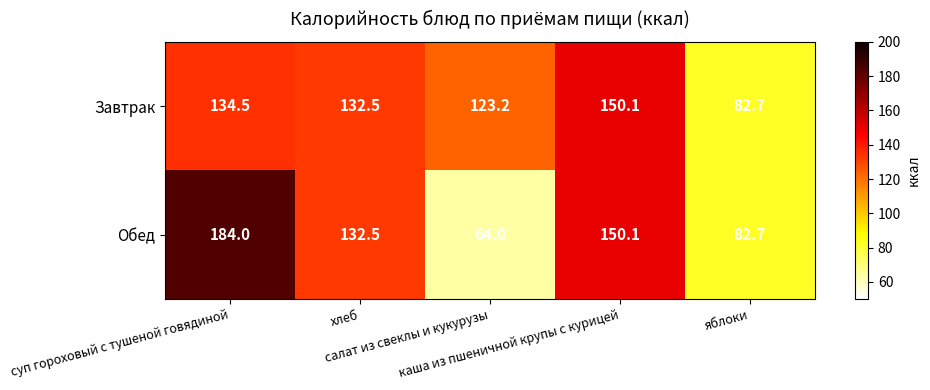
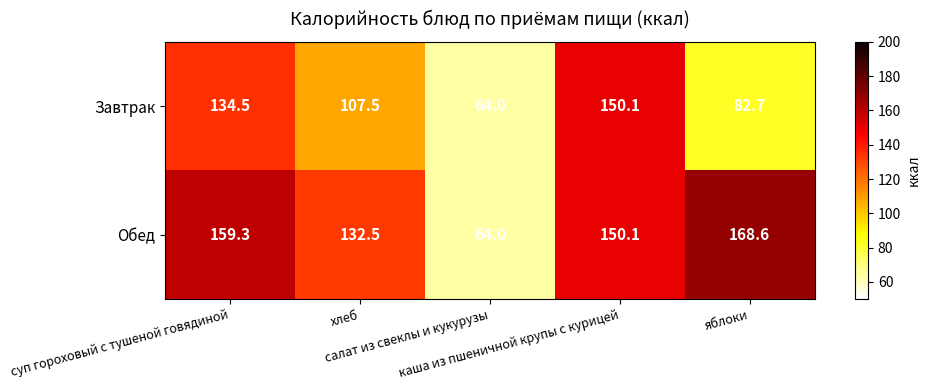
Завтрак, хлеб: 132.5 -> 107.5
Завтрак, салат из свеклы и кукурузы: 123.2 -> 64.0
Обед, суп гороховый с тушеной говядиной: 184.0 -> 159.3
Обед, яблоки: 82.7 -> 168.6
